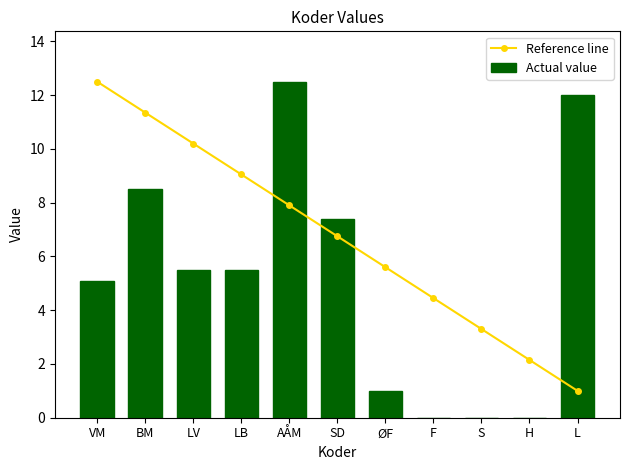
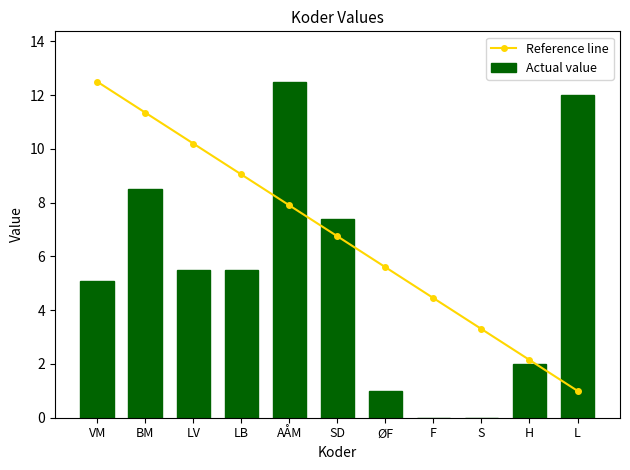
Actual value, H: 0 -> 2
